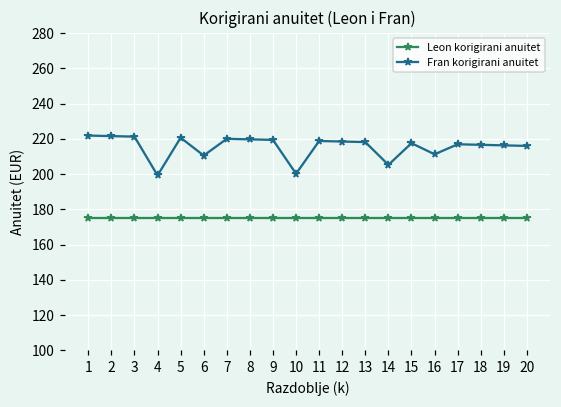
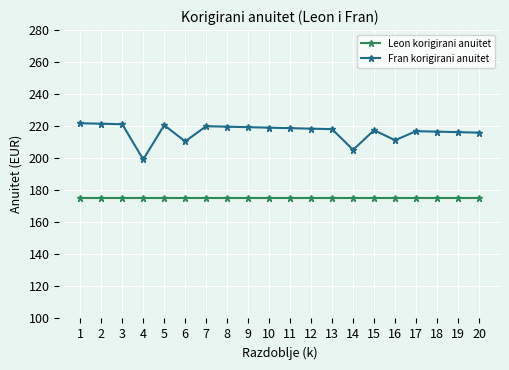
Fran korigirani anuitet, 10: 200 -> 219
